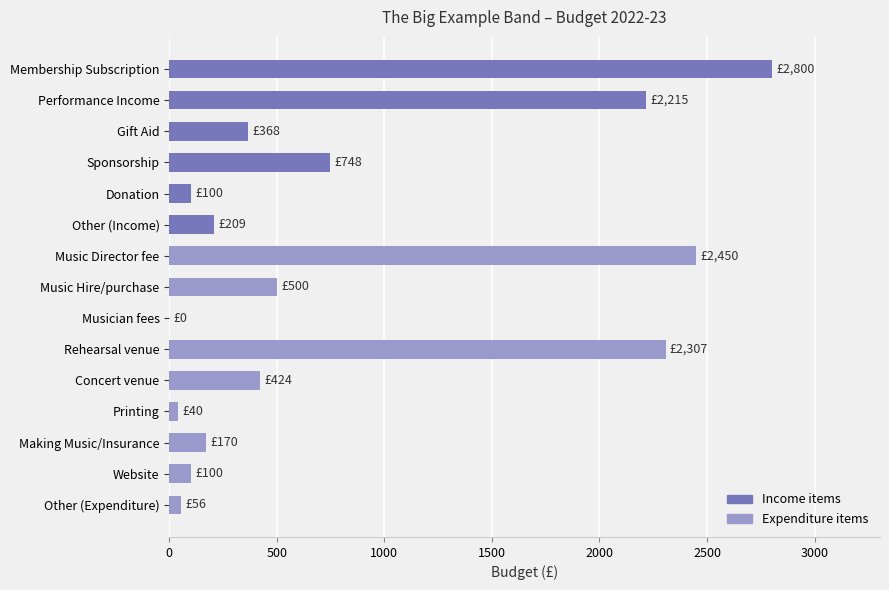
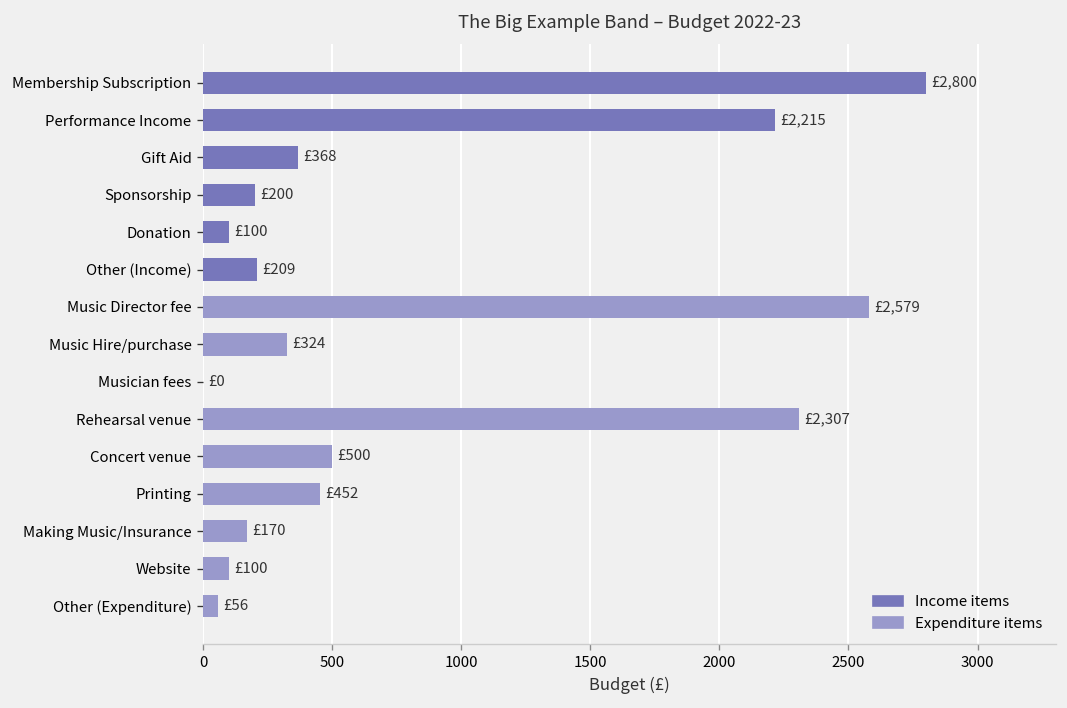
Sponsorship: £748 -> £200
Music Director fee: £2,450 -> £2,579
Music Hire/purchase: £500 -> £324
Concert venue: £424 -> £500
Printing: £40 -> £452
